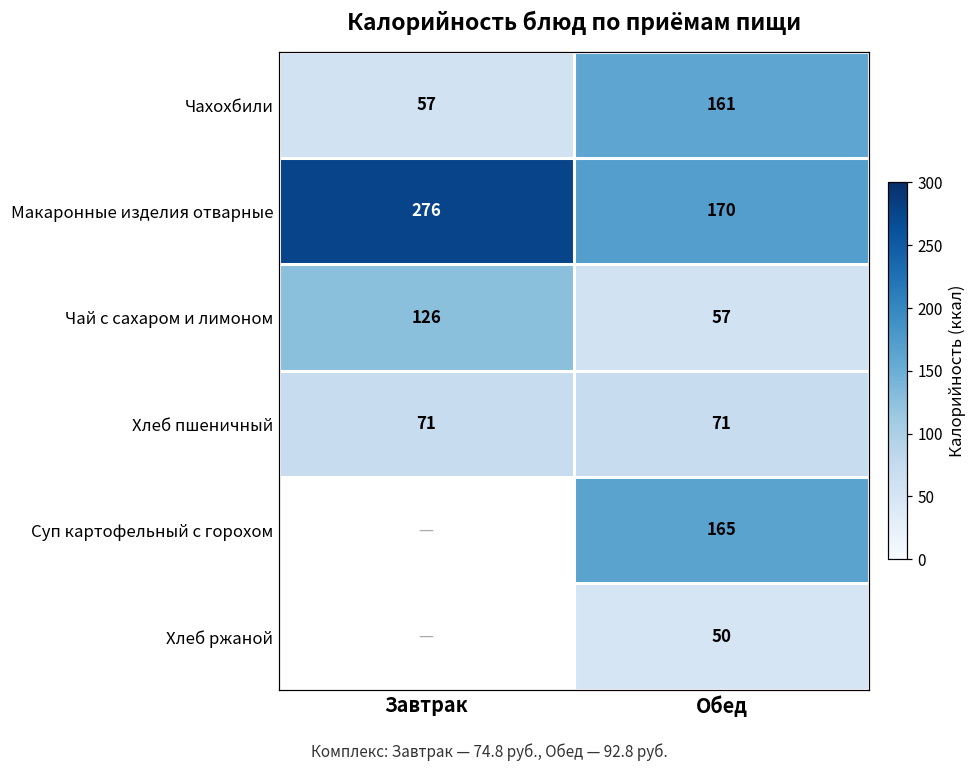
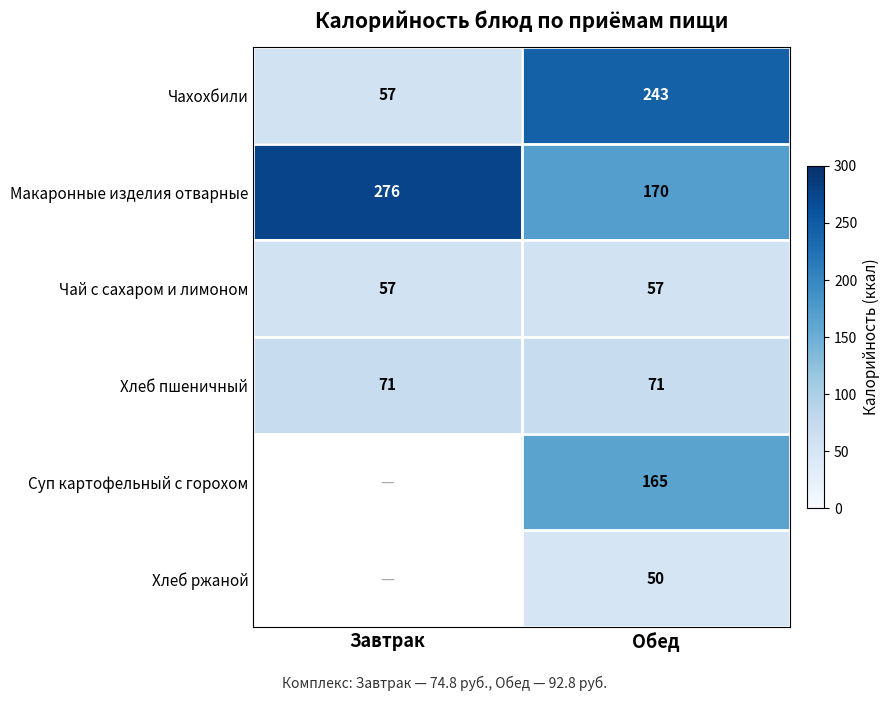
Чахохбили, Обед: 161 -> 243
Чай с сахаром и лимоном, Завтрак: 126 -> 57
